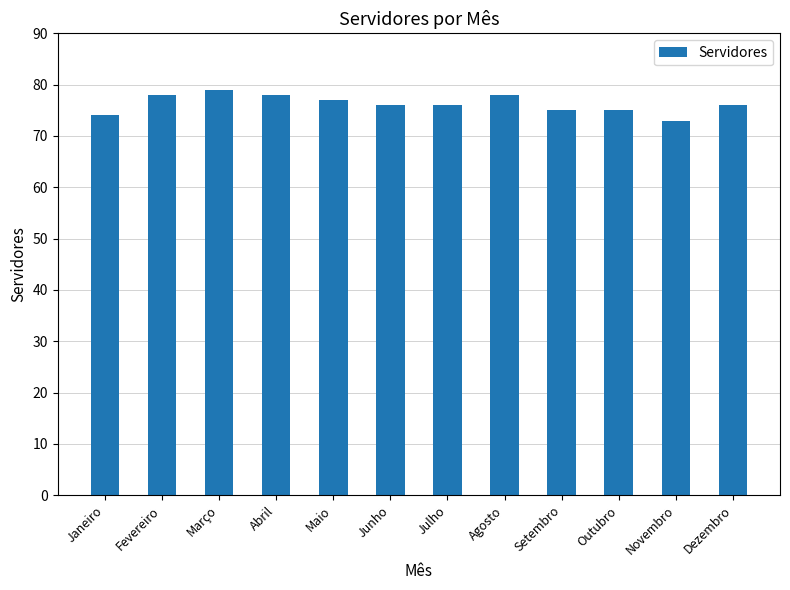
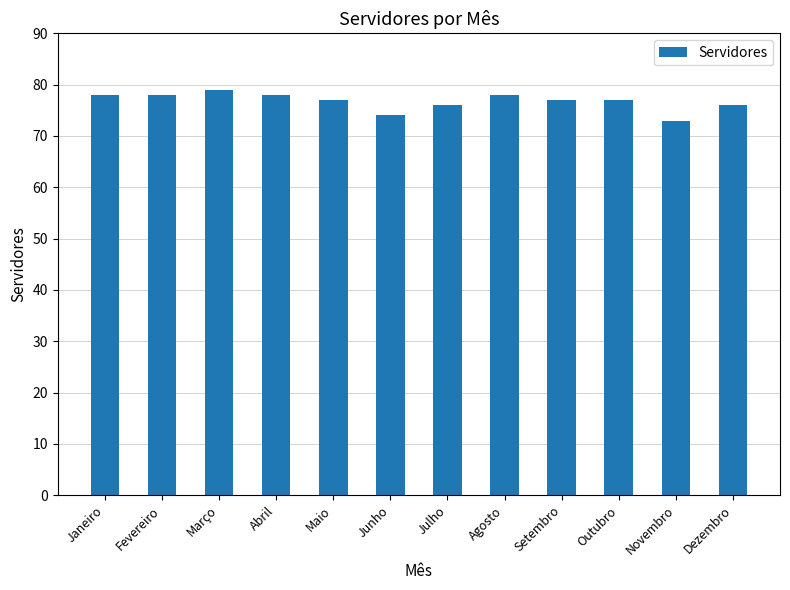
Janeiro: 74 -> 78
Junho: 76 -> 74
Setembro: 75 -> 77
Outubro: 75 -> 77
